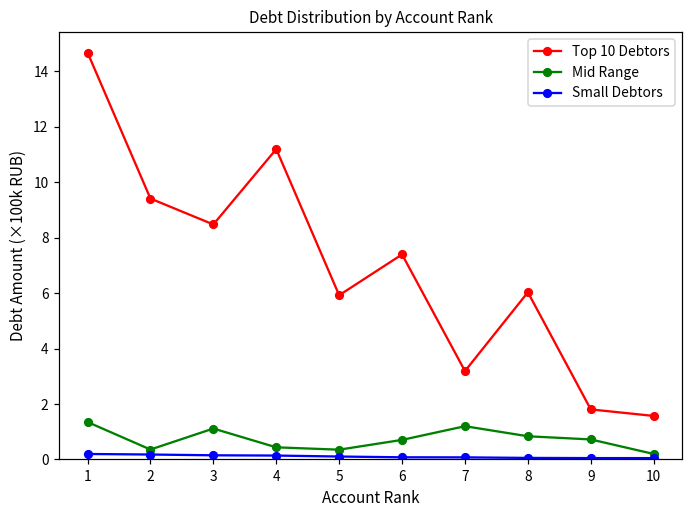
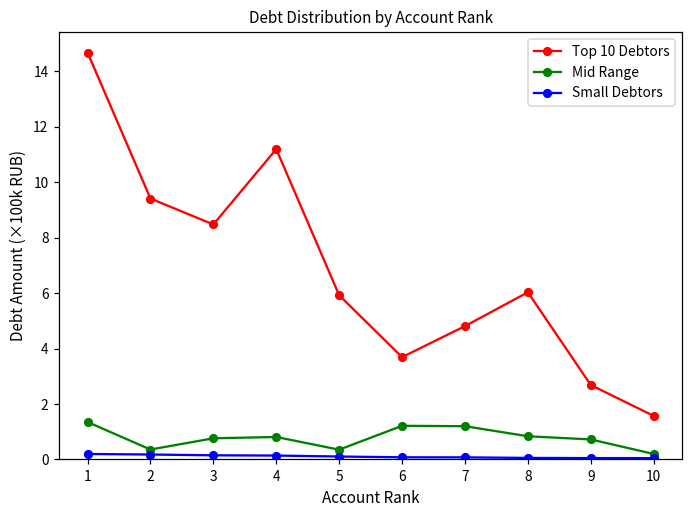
Mid Range, 3: 1.1 -> 0.8
Mid Range, 4: 0.4 -> 0.8
Top 10 Debtors, 6: 7.4 -> 3.7
Mid Range, 6: 0.7 -> 1.2
Top 10 Debtors, 7: 3.2 -> 4.8
Top 10 Debtors, 9: 1.8 -> 2.7
